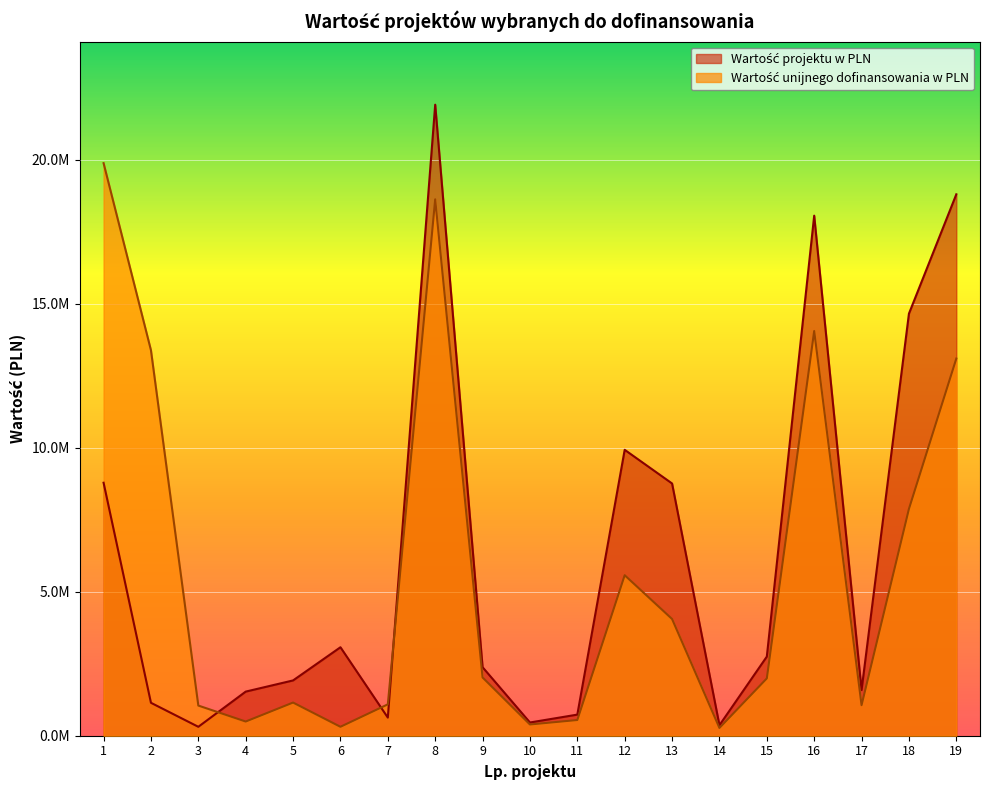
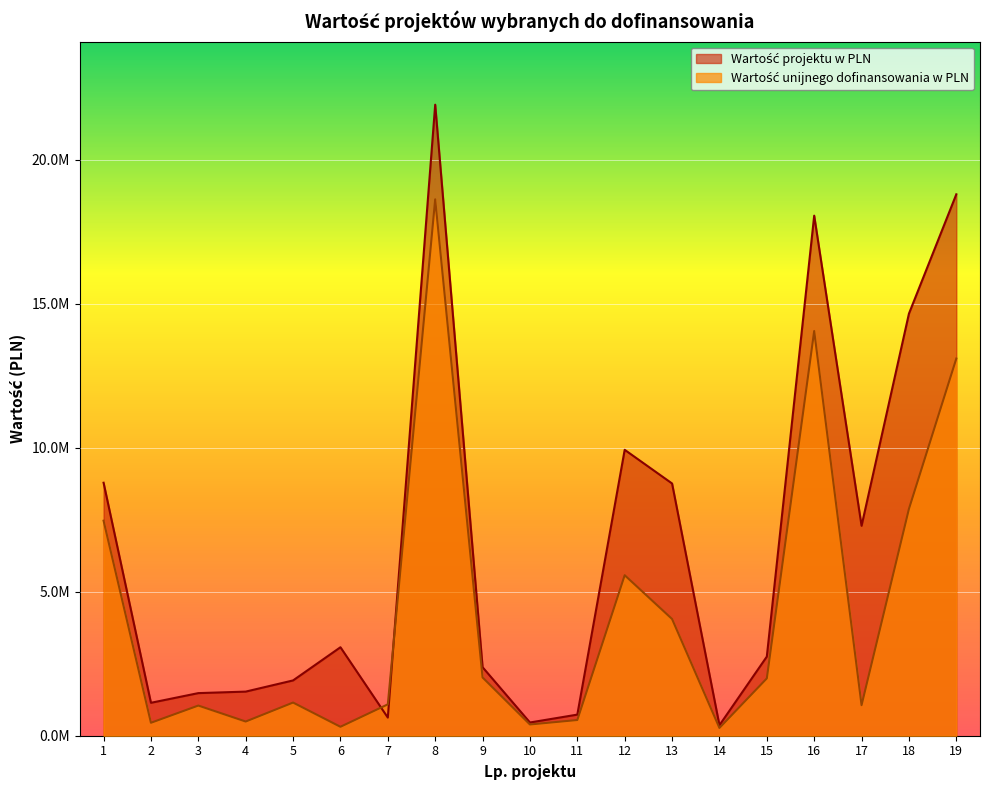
Wartość unijnego dofinansowania w PLN, 1: 19900000 -> 7500000
Wartość unijnego dofinansowania w PLN, 2: 13400000 -> 400000
Wartość projektu w PLN, 3: 300000 -> 1500000
Wartość projektu w PLN, 17: 1600000 -> 7300000
